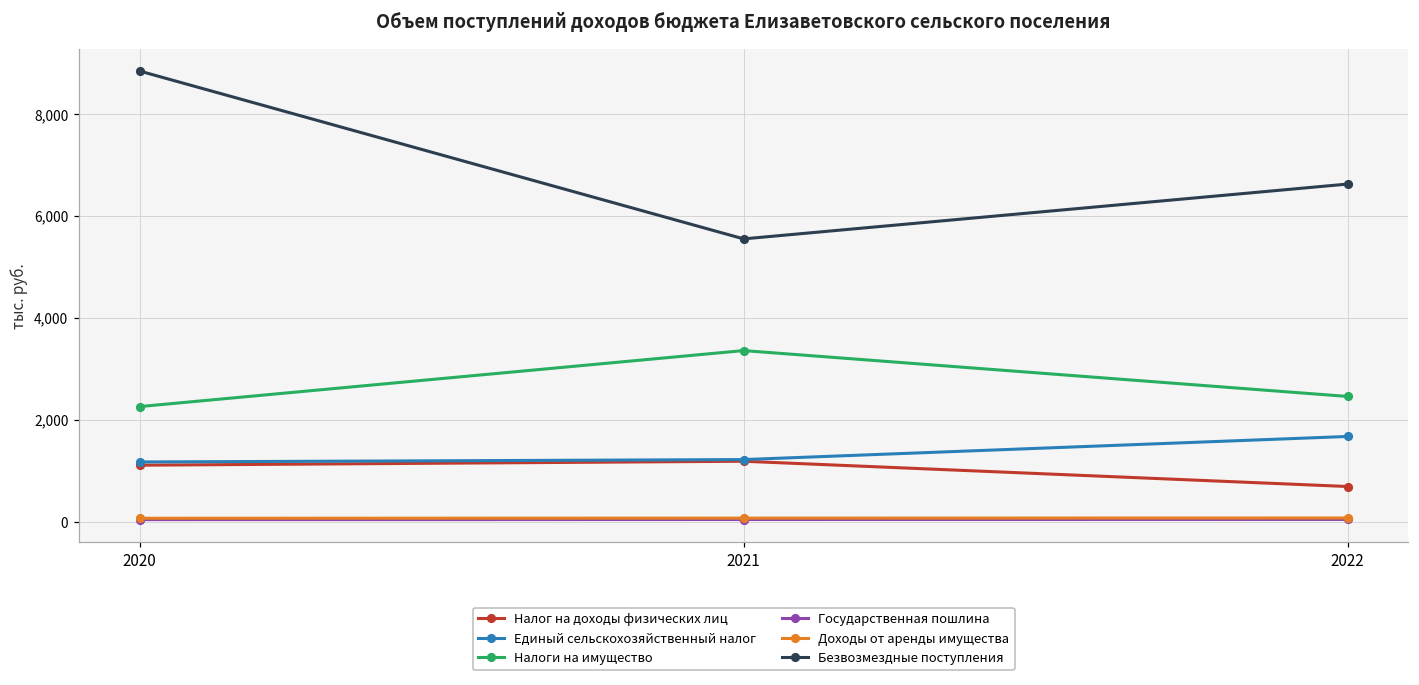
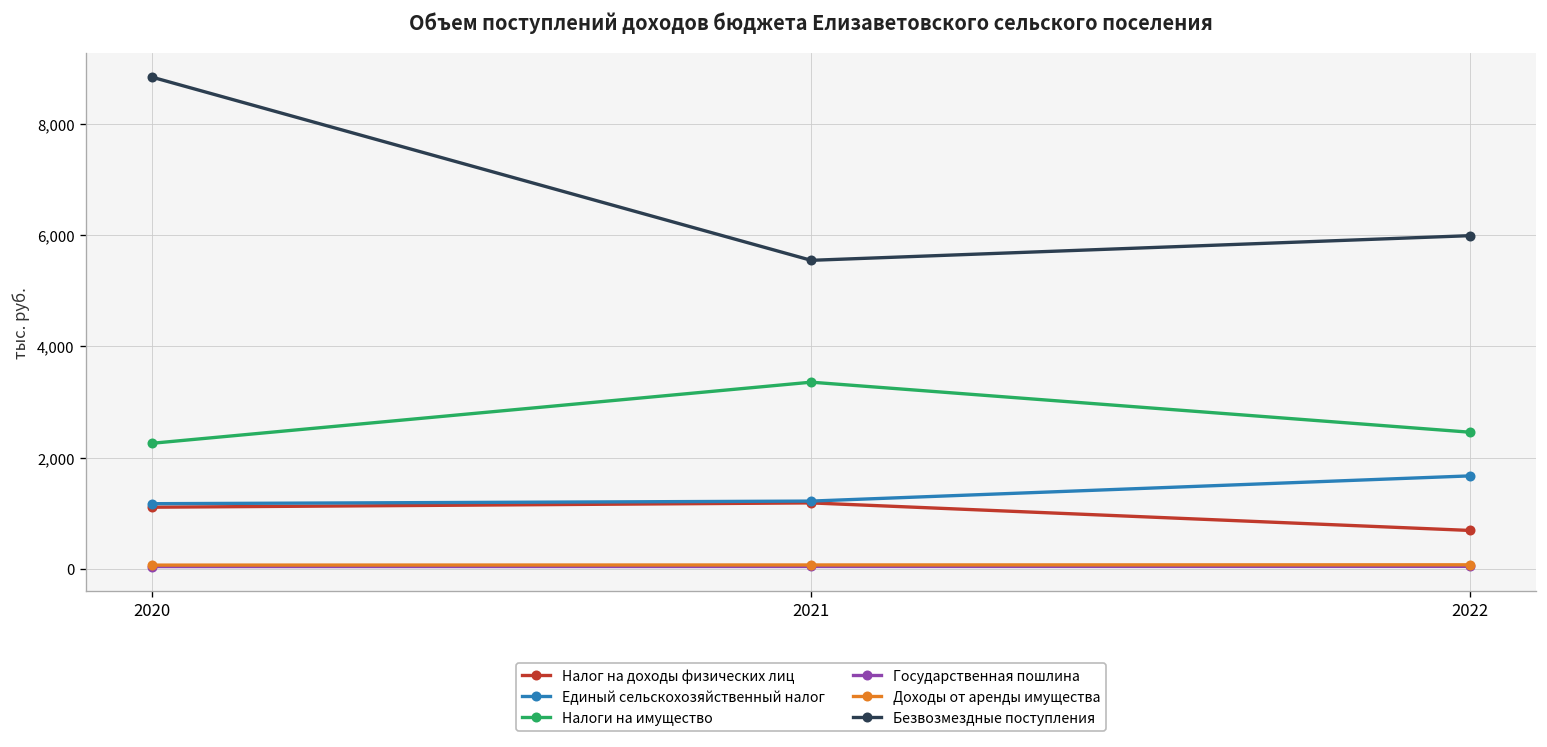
Безвозмездные поступления, 2022: 6,600 -> 6,000
